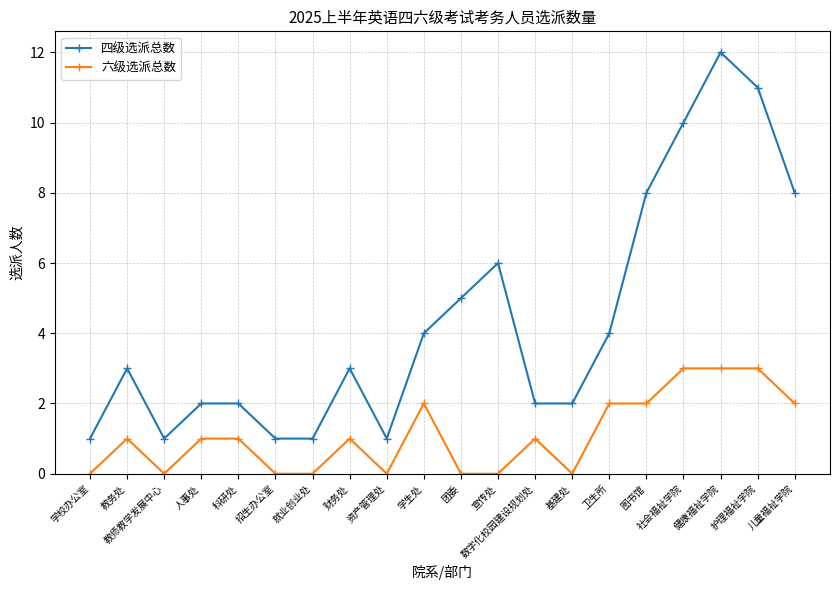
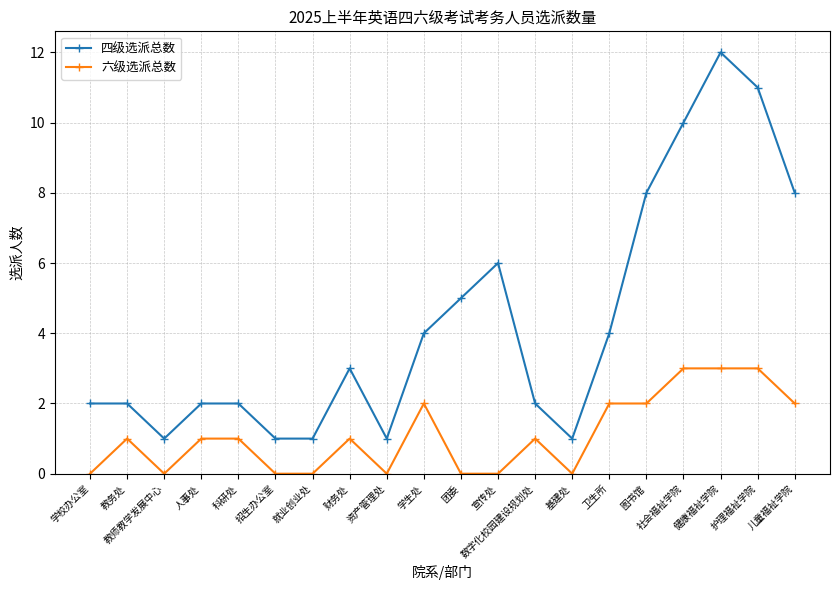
四级选派总数, 学校办公室: 1 -> 2
四级选派总数, 教务处: 3 -> 2
四级选派总数, 基建处: 2 -> 1
